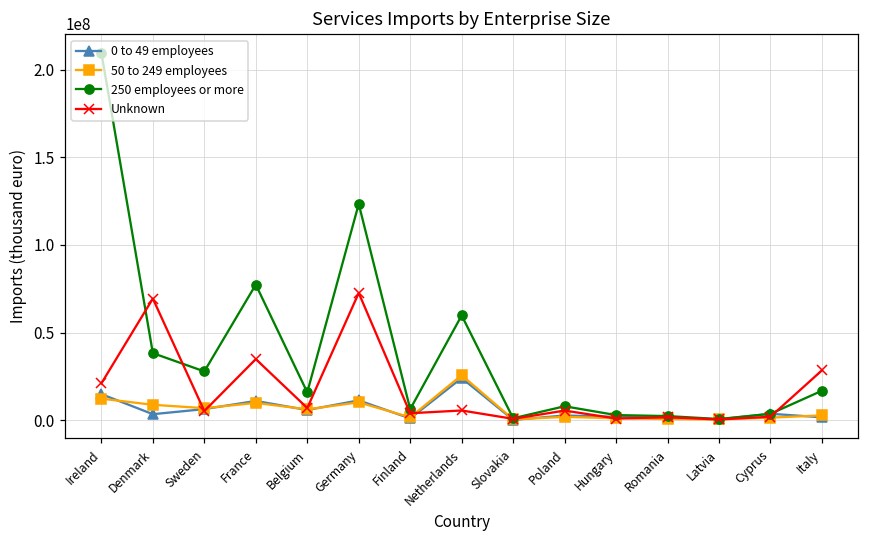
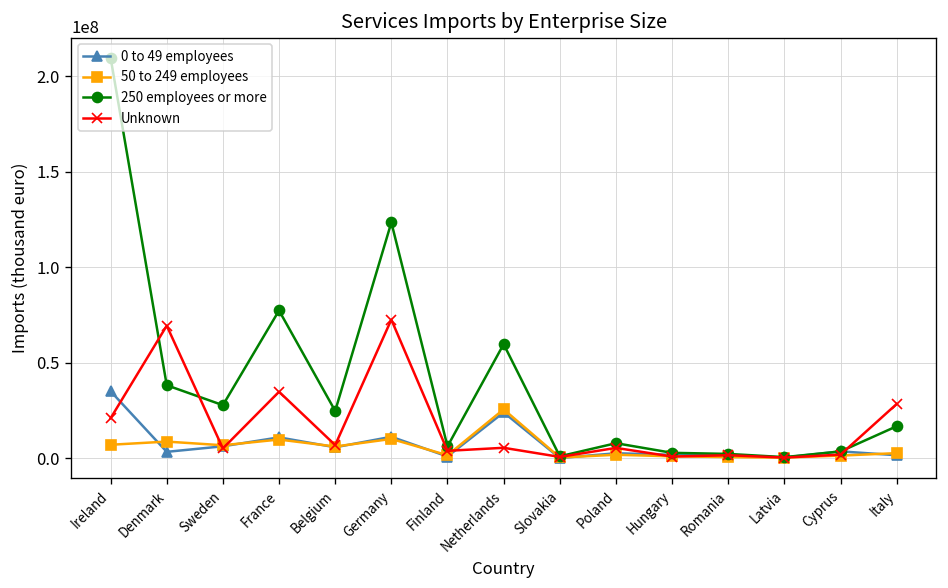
0 to 49 employees, Ireland: 15000000 -> 35000000
50 to 249 employees, Ireland: 12000000 -> 7000000
250 employees or more, Belgium: 16000000 -> 25000000
